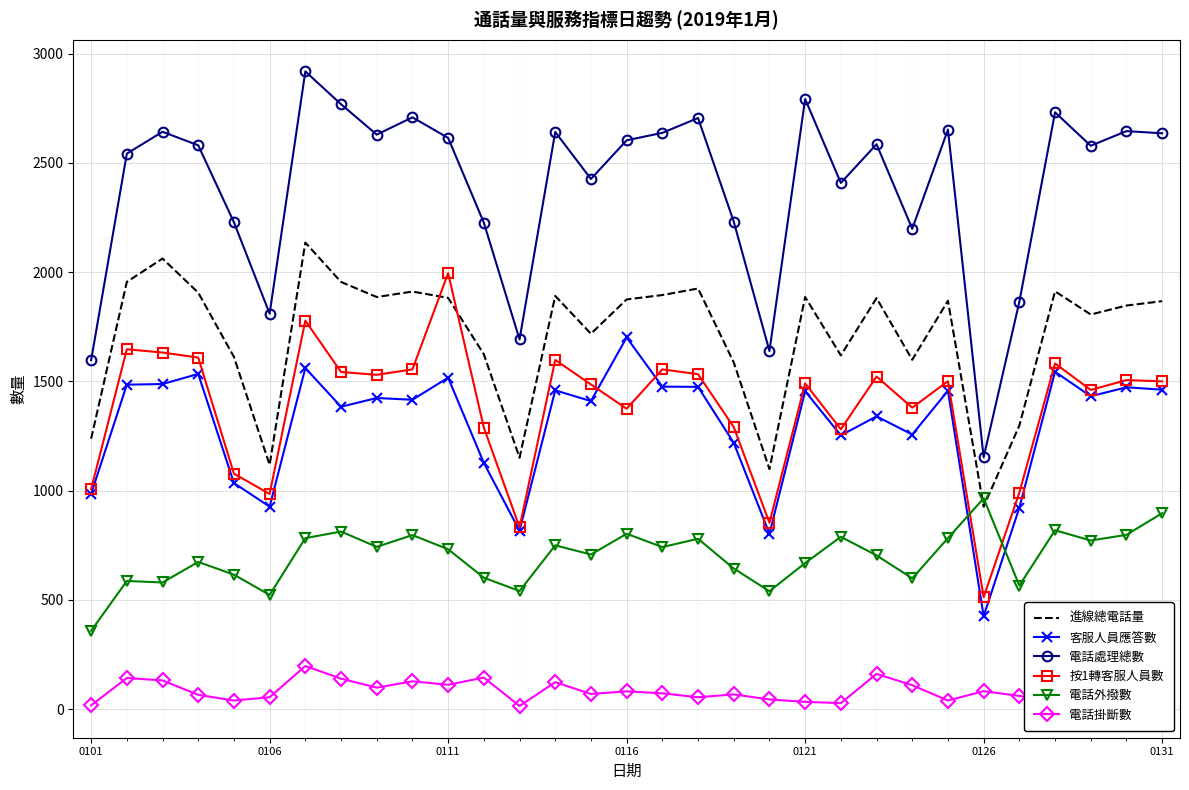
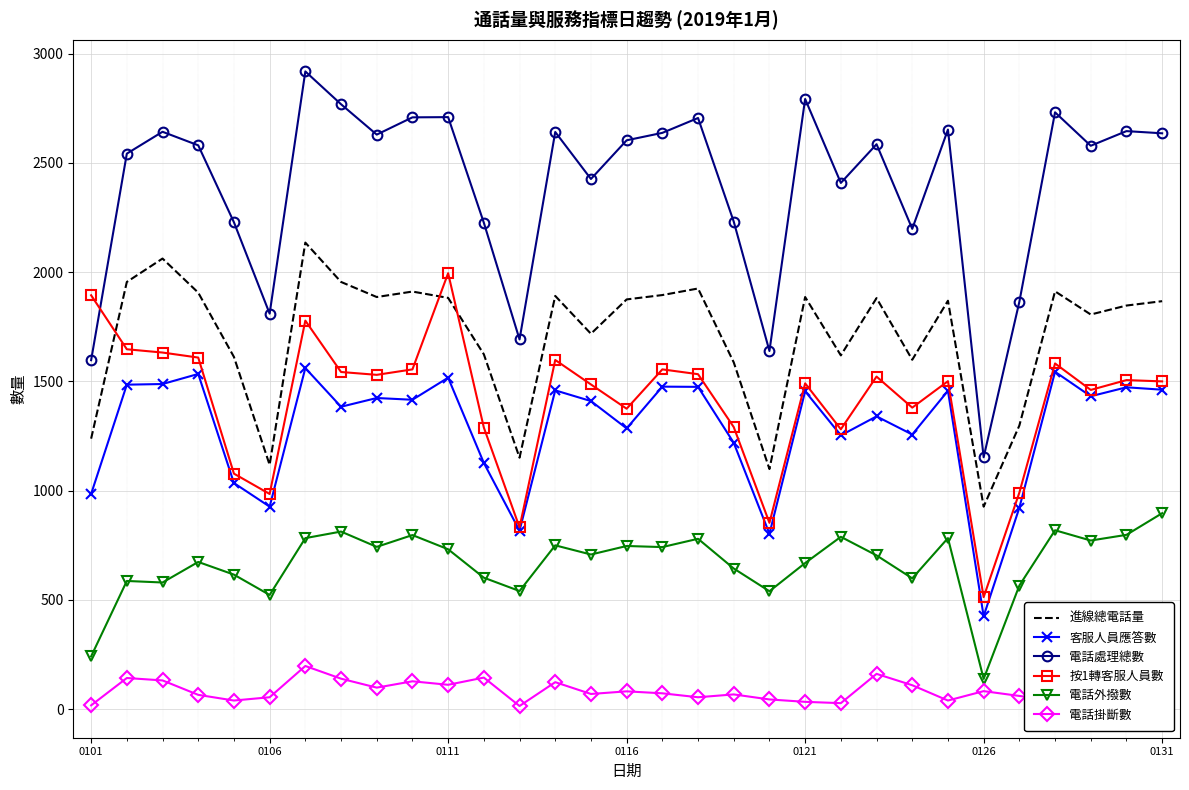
按1轉客服人員數, 0101: 1010 -> 1890
電話外撥數, 0101: 360 -> 240
電話處理總數, 0111: 2610 -> 2710
客服人員應答數, 0116: 1700 -> 1290
電話外撥數, 0116: 800 -> 750
電話外撥數, 0126: 970 -> 140
